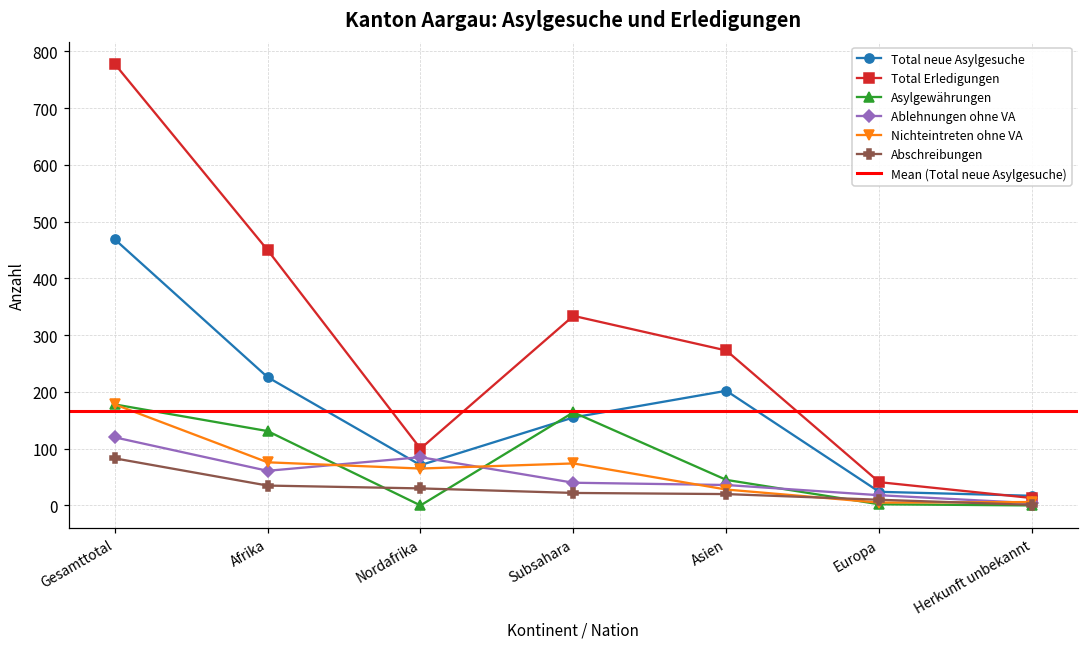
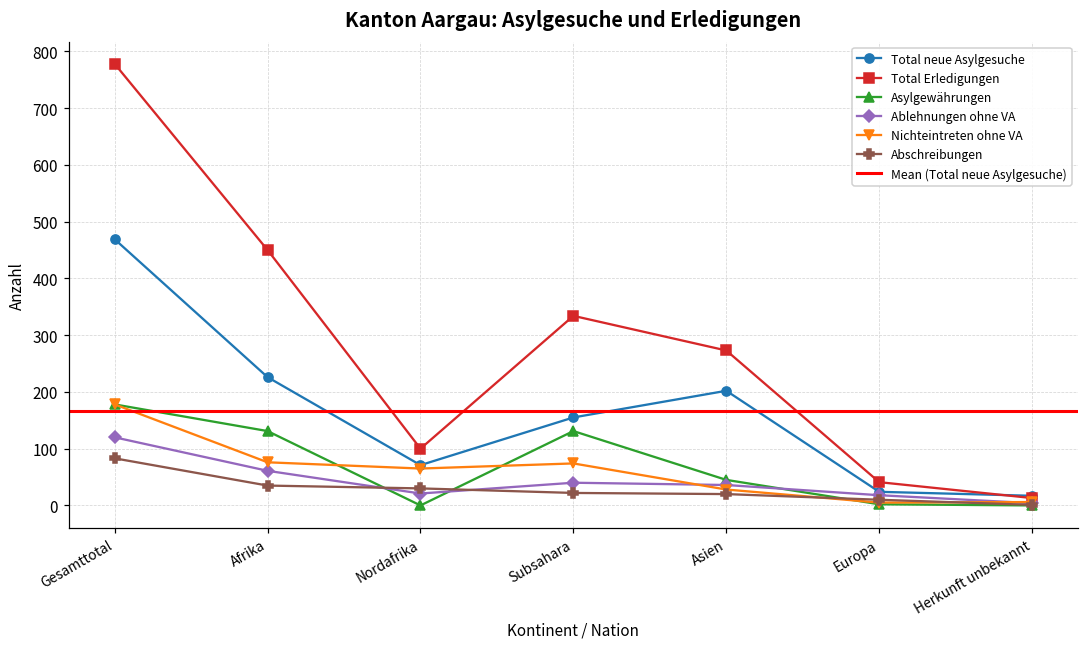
Ablehnungen ohne VA, Nordafrika: 90 -> 20
Asylgewährungen, Subsahara: 160 -> 130
